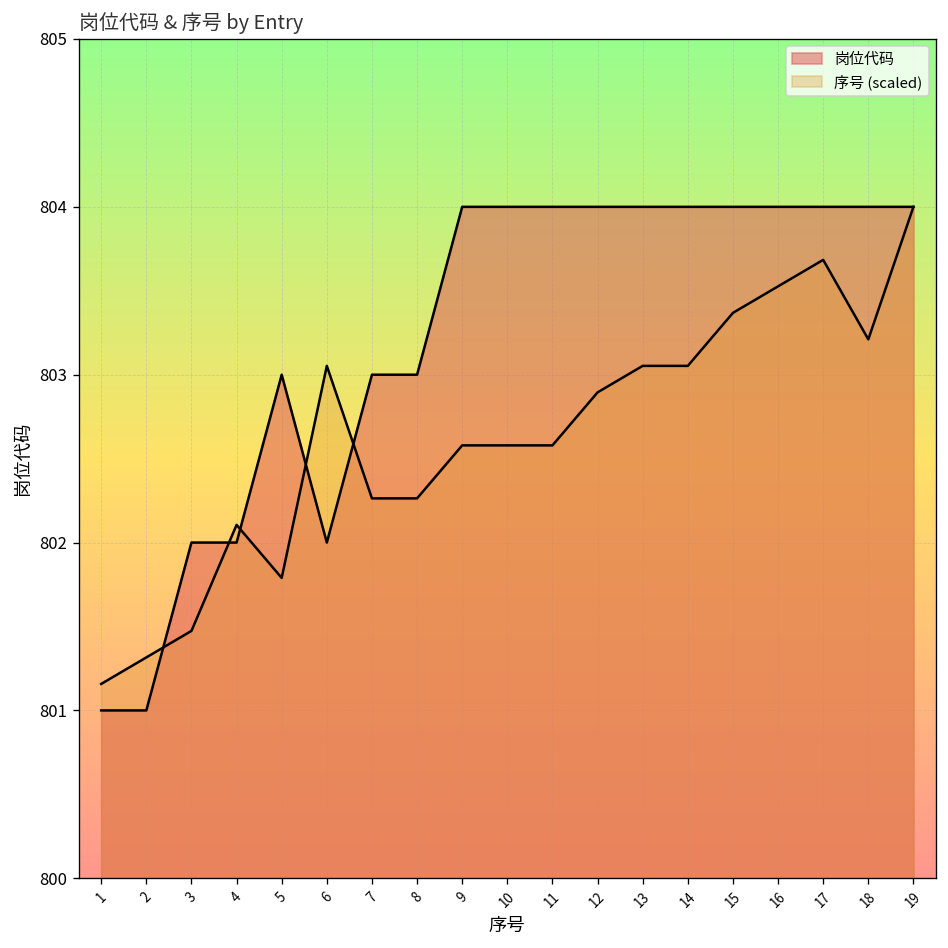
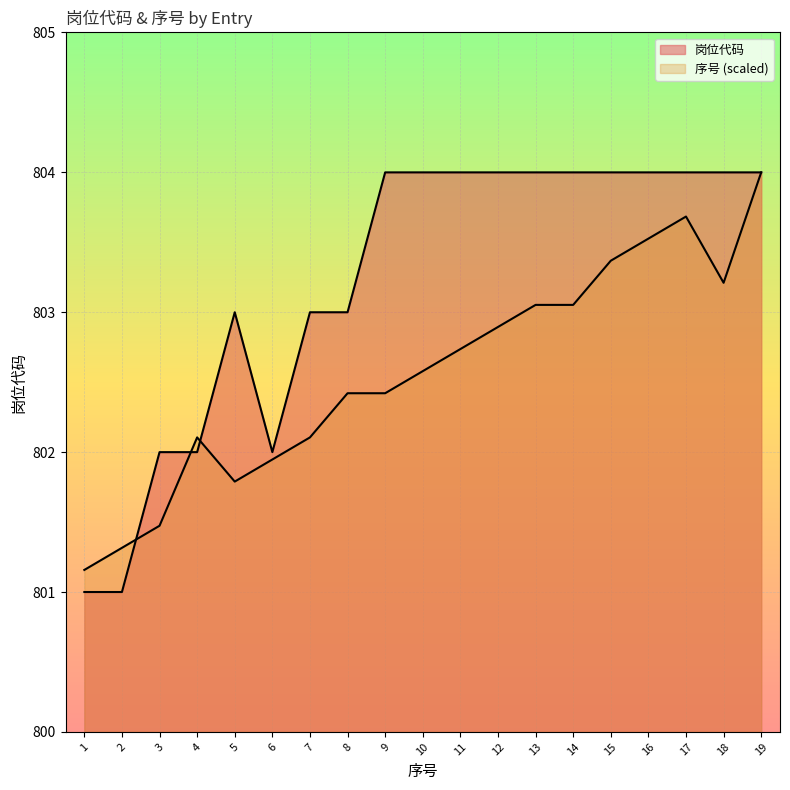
序号 (scaled), 6: 803.05 -> 801.95
序号 (scaled), 7: 802.26 -> 802.11
序号 (scaled), 8: 802.26 -> 802.42
序号 (scaled), 9: 802.58 -> 802.42
序号 (scaled), 11: 802.58 -> 802.74
